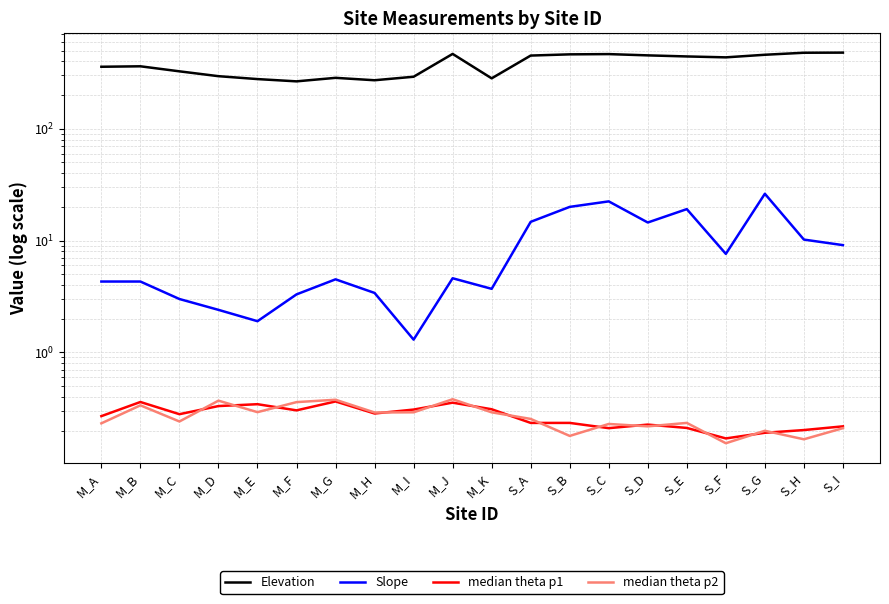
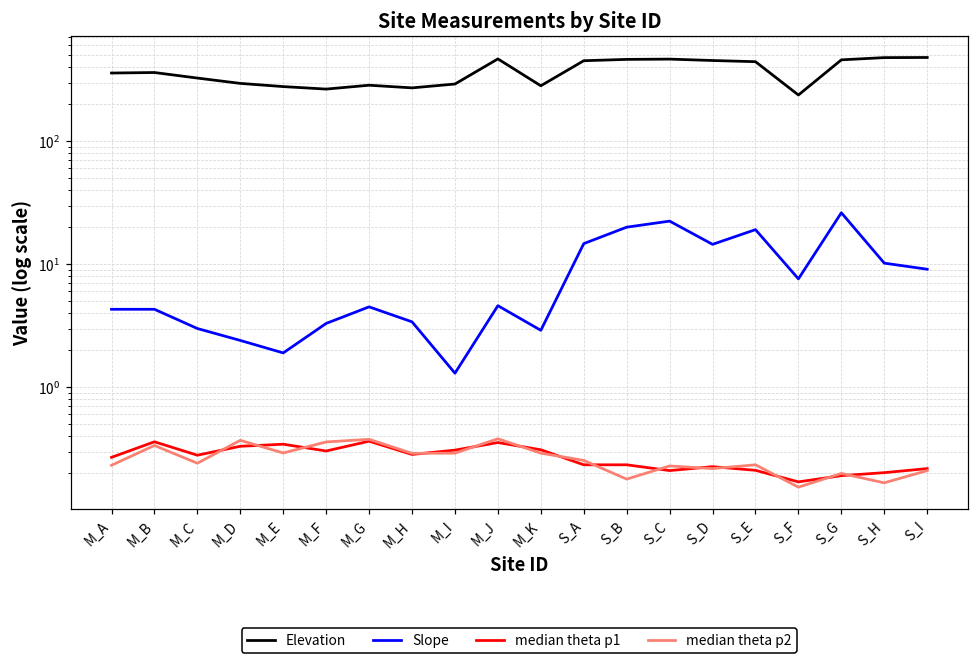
Slope, M_K: 3.7 -> 2.9
Elevation, S_F: 430 -> 240
